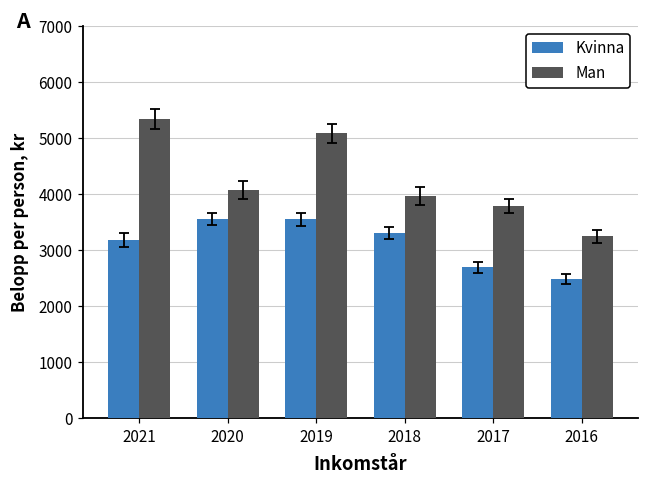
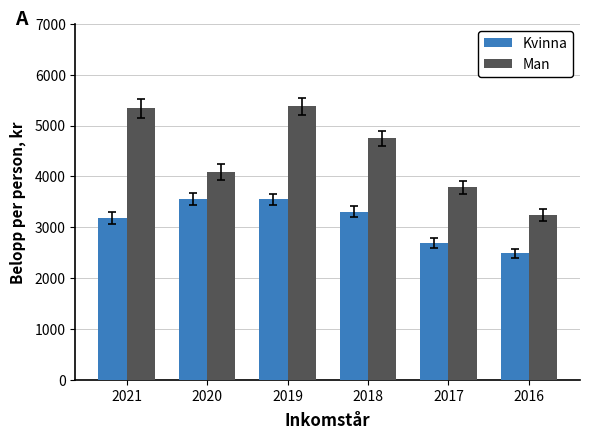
Man, 2019: 5100 -> 5400
Man, 2018: 4000 -> 4700
